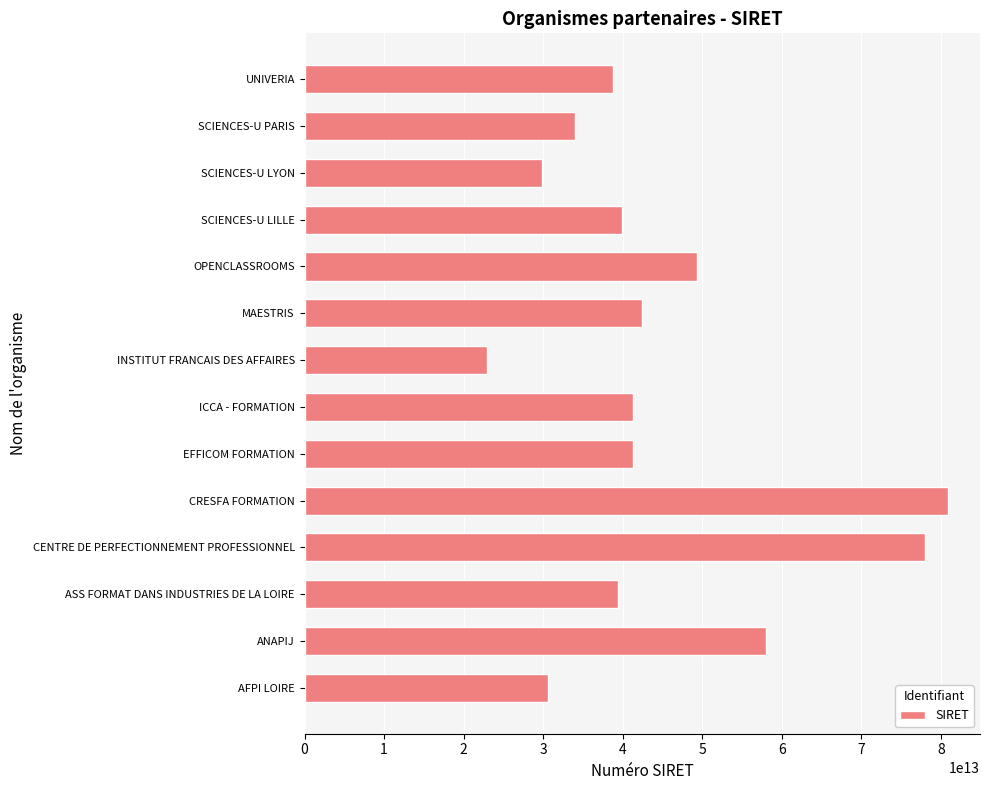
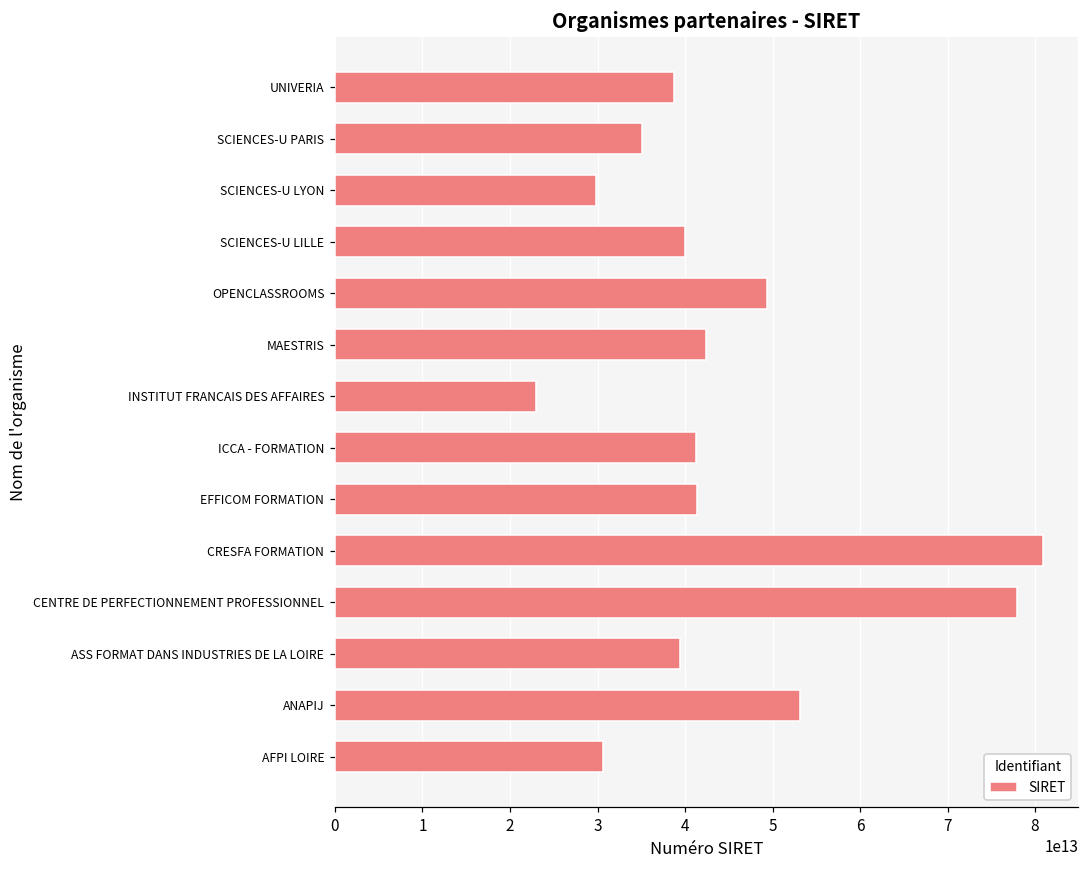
SCIENCES-U PARIS: 34000000000000 -> 35000000000000
ANAPIJ: 58000000000000 -> 53000000000000
